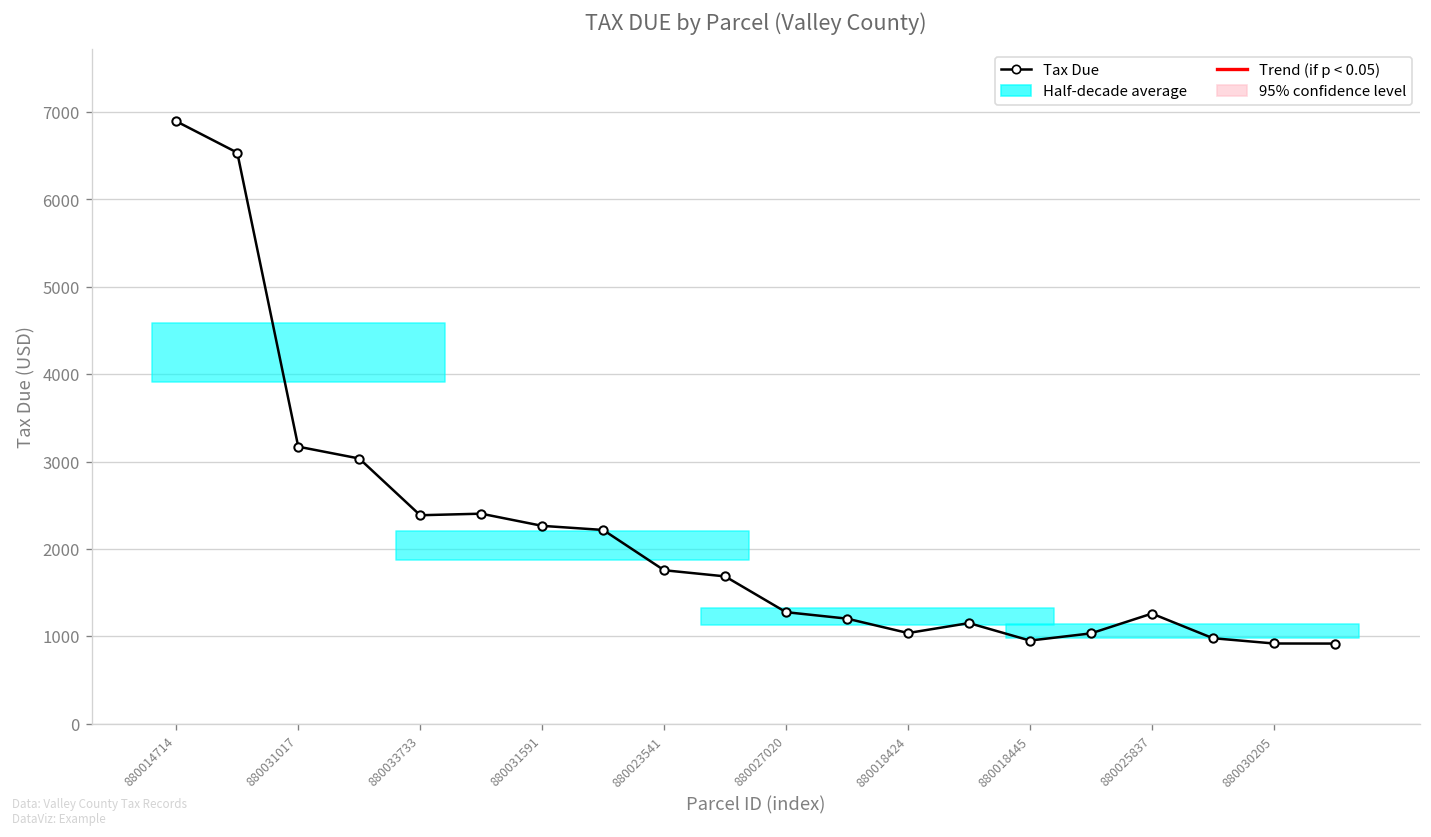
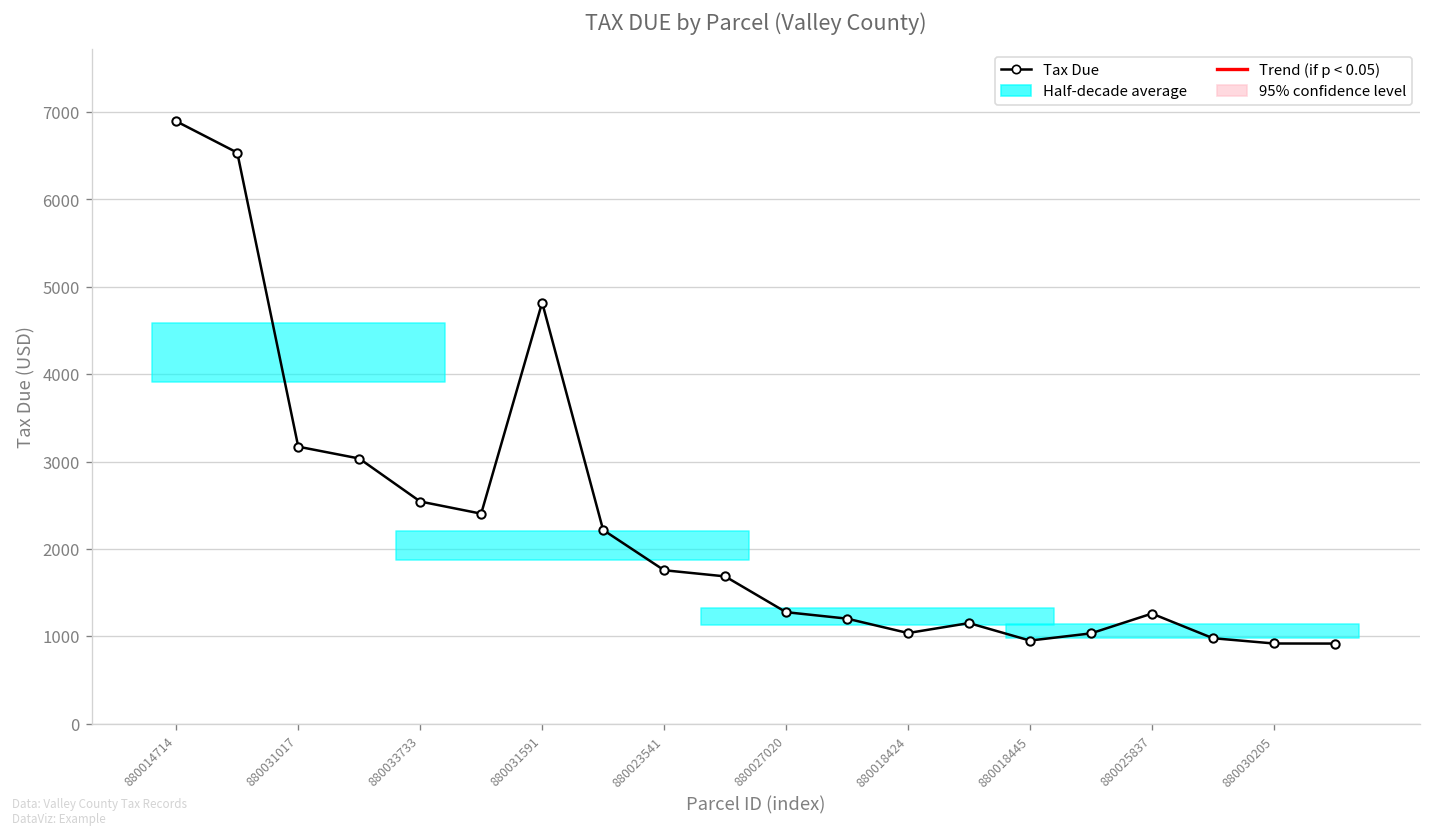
Tax Due, 880033733: 2400 -> 2500
Tax Due, 880031591: 2300 -> 4800
